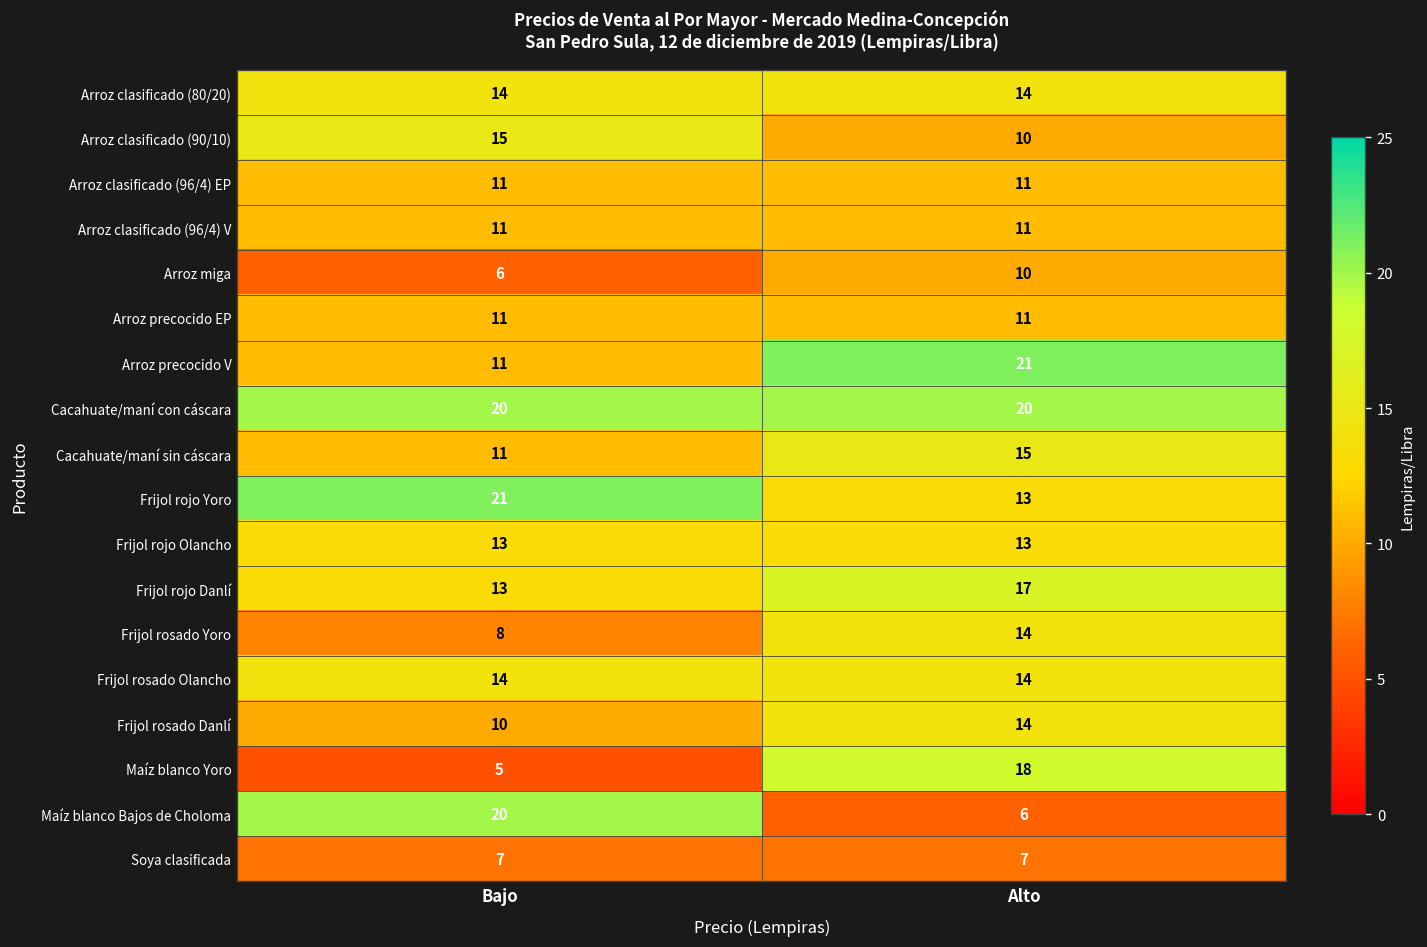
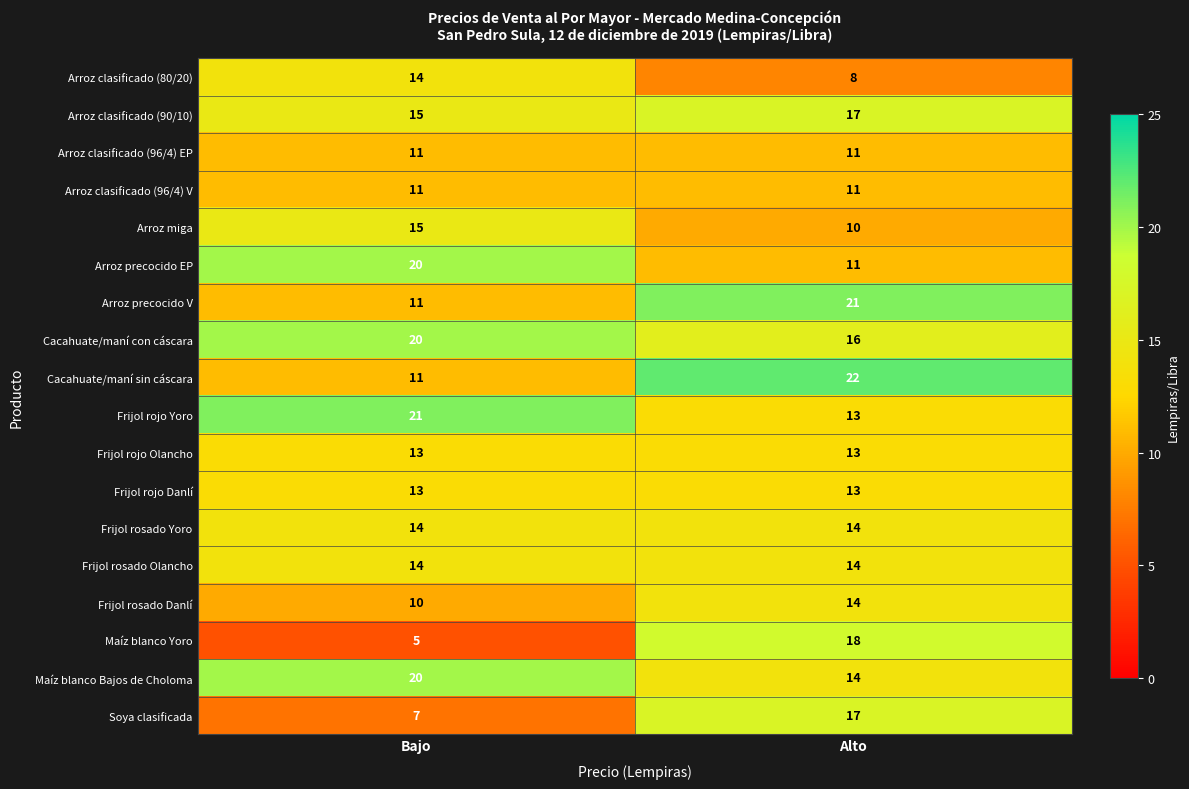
Arroz clasificado (80/20), Alto: 14 -> 8
Arroz clasificado (90/10), Alto: 10 -> 17
Arroz miga, Bajo: 6 -> 15
Arroz precocido EP, Bajo: 11 -> 20
Cacahuate/maní con cáscara, Alto: 20 -> 16
Cacahuate/maní sin cáscara, Alto: 15 -> 22
Frijol rojo Danlí, Alto: 17 -> 13
Frijol rosado Yoro, Bajo: 8 -> 14
Maíz blanco Bajos de Choloma, Alto: 6 -> 14
Soya clasificada, Alto: 7 -> 17
